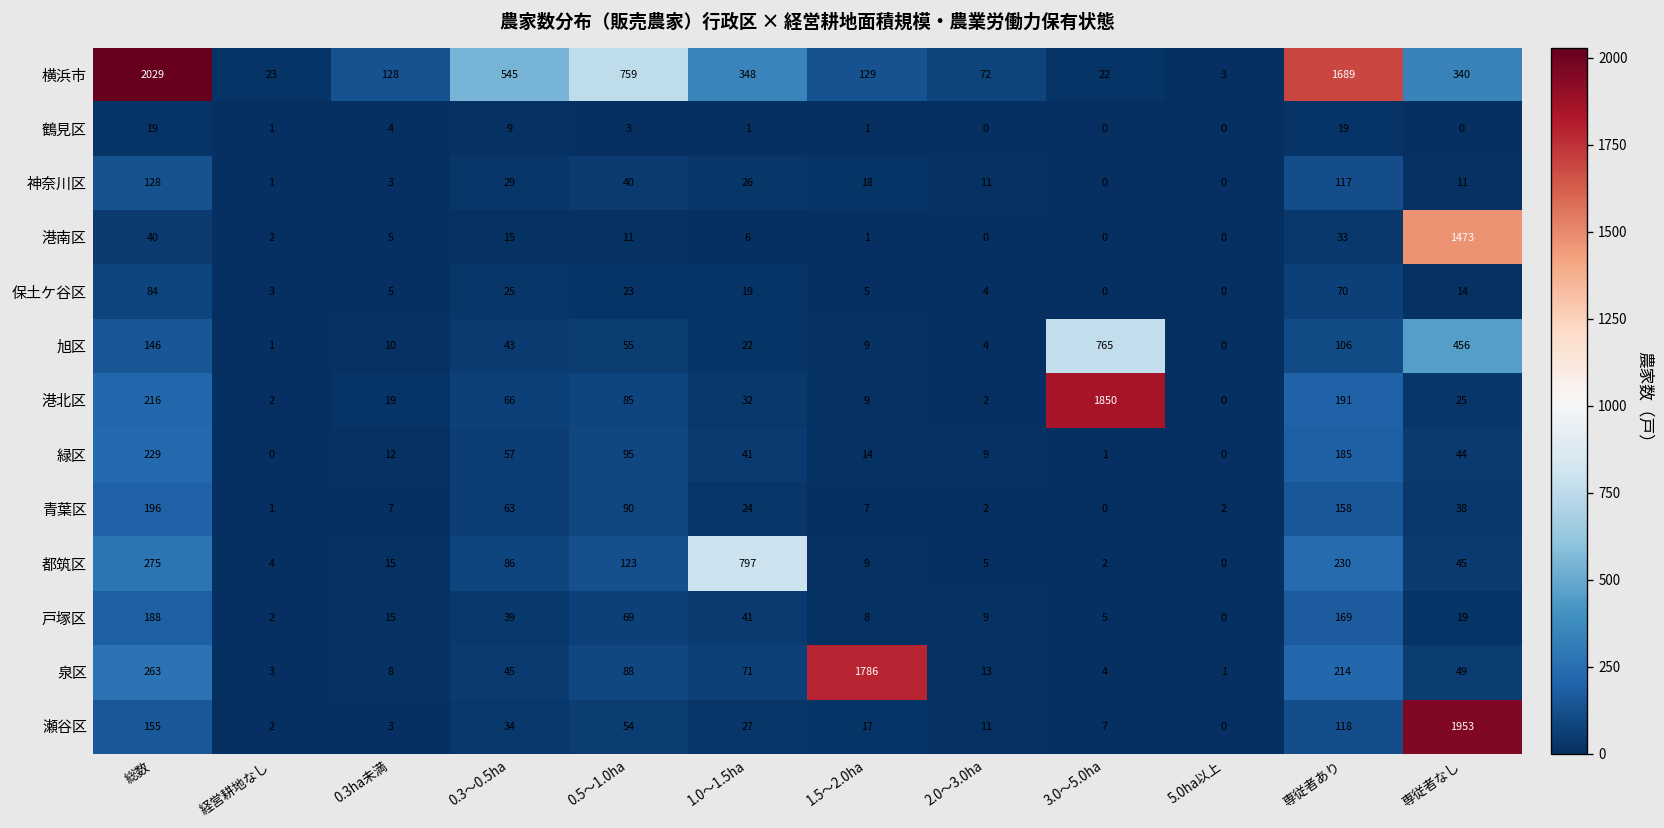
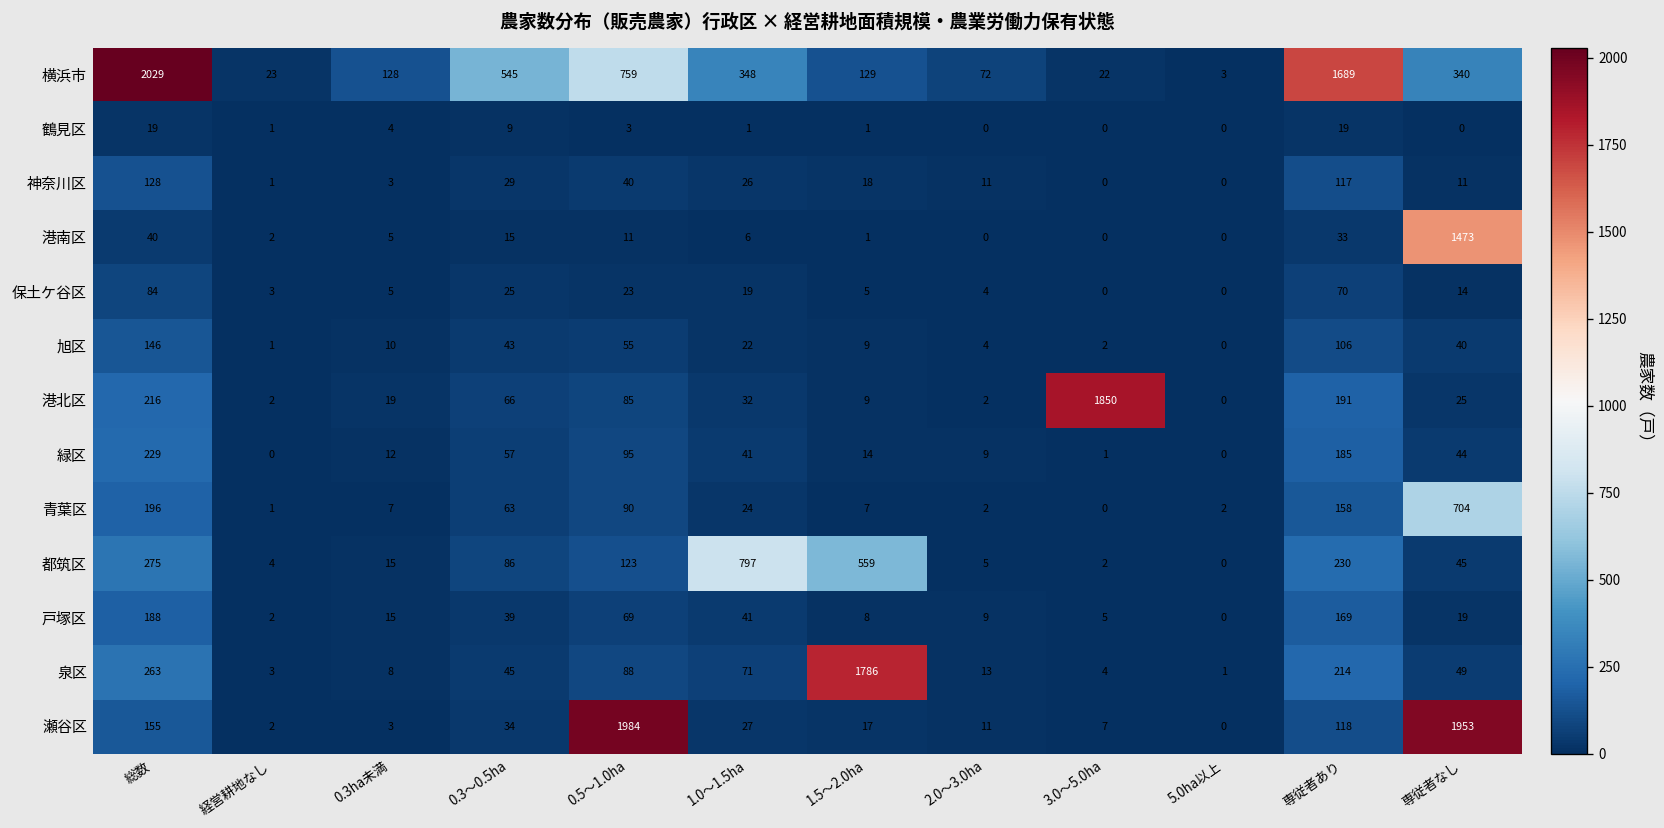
旭区, 3.0～5.0ha: 765 -> 2
旭区, 専従者なし: 456 -> 40
青葉区, 専従者なし: 38 -> 704
都筑区, 1.5～2.0ha: 9 -> 559
瀬谷区, 0.5～1.0ha: 54 -> 1984
